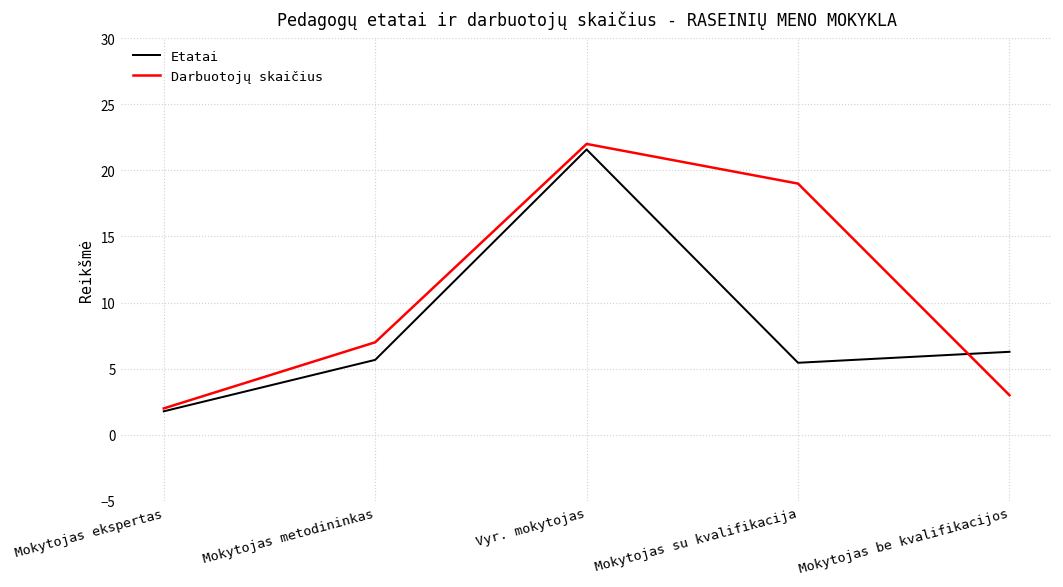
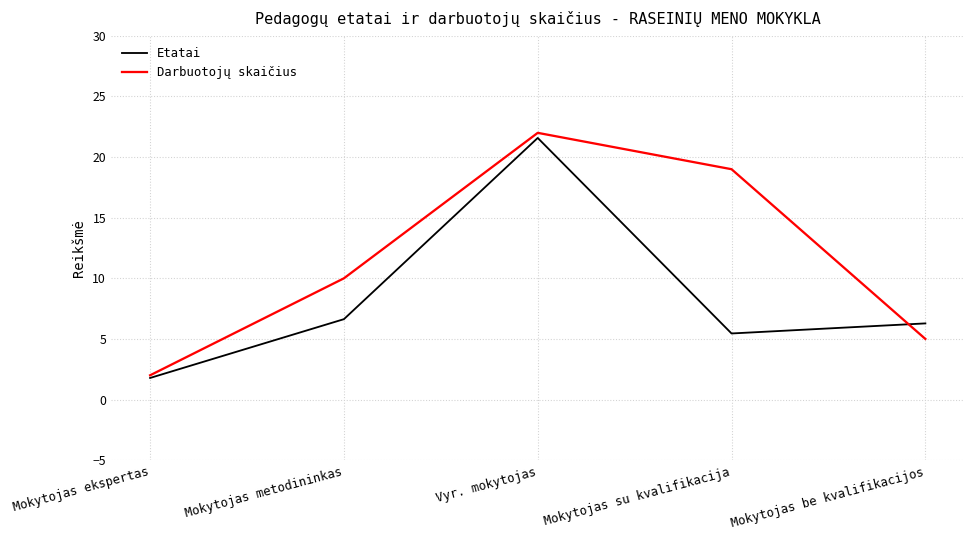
Etatai, Mokytojas metodininkas: 5.7 -> 6.6
Darbuotojų skaičius, Mokytojas metodininkas: 7 -> 10
Darbuotojų skaičius, Mokytojas be kvalifikacijos: 3 -> 5
